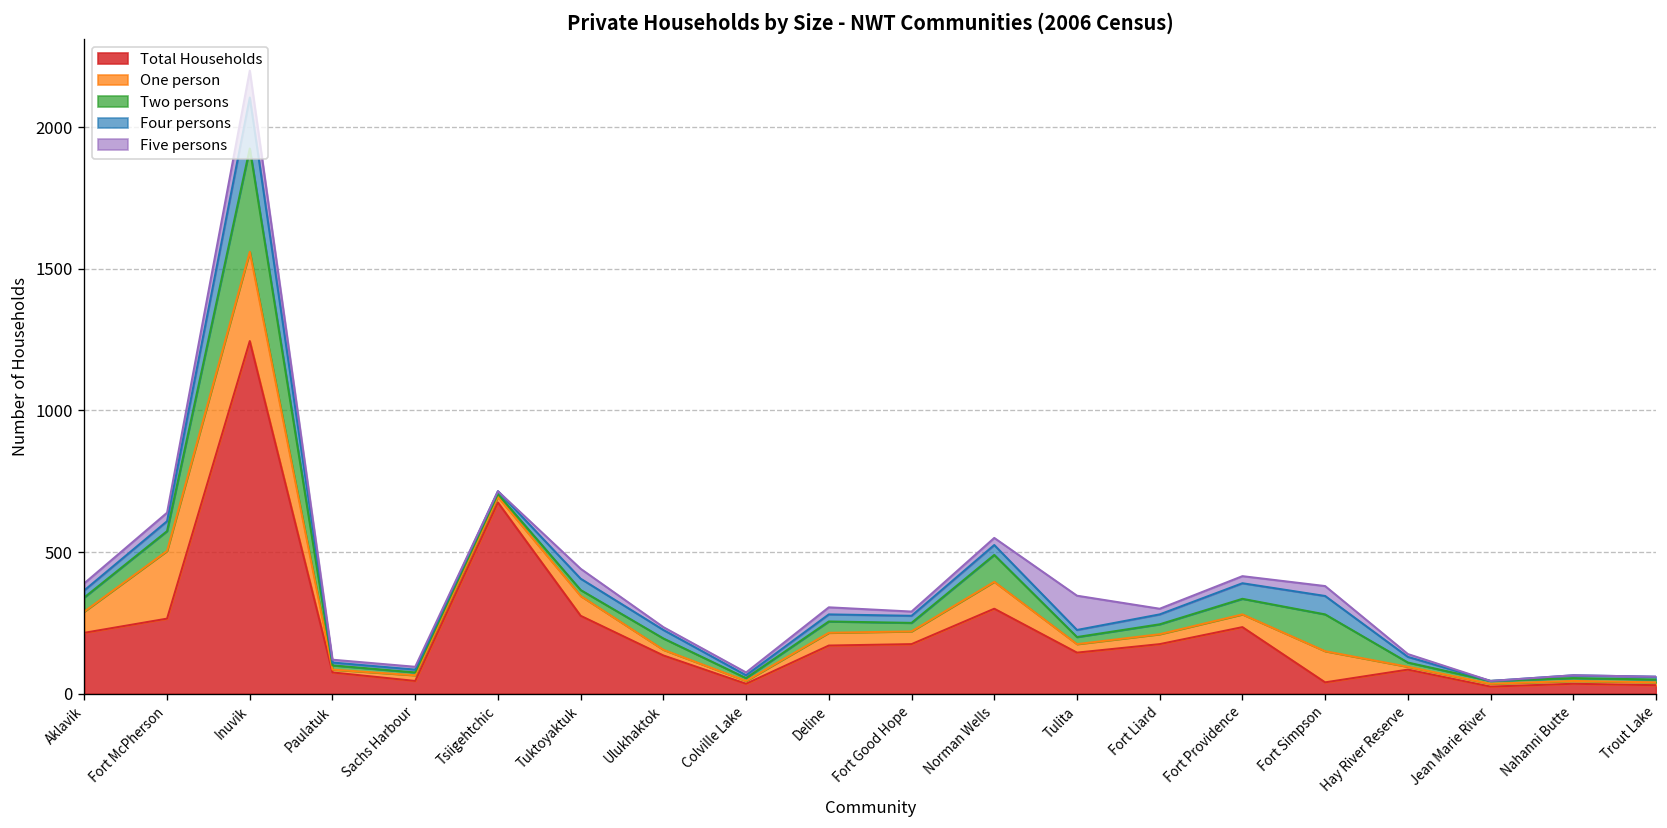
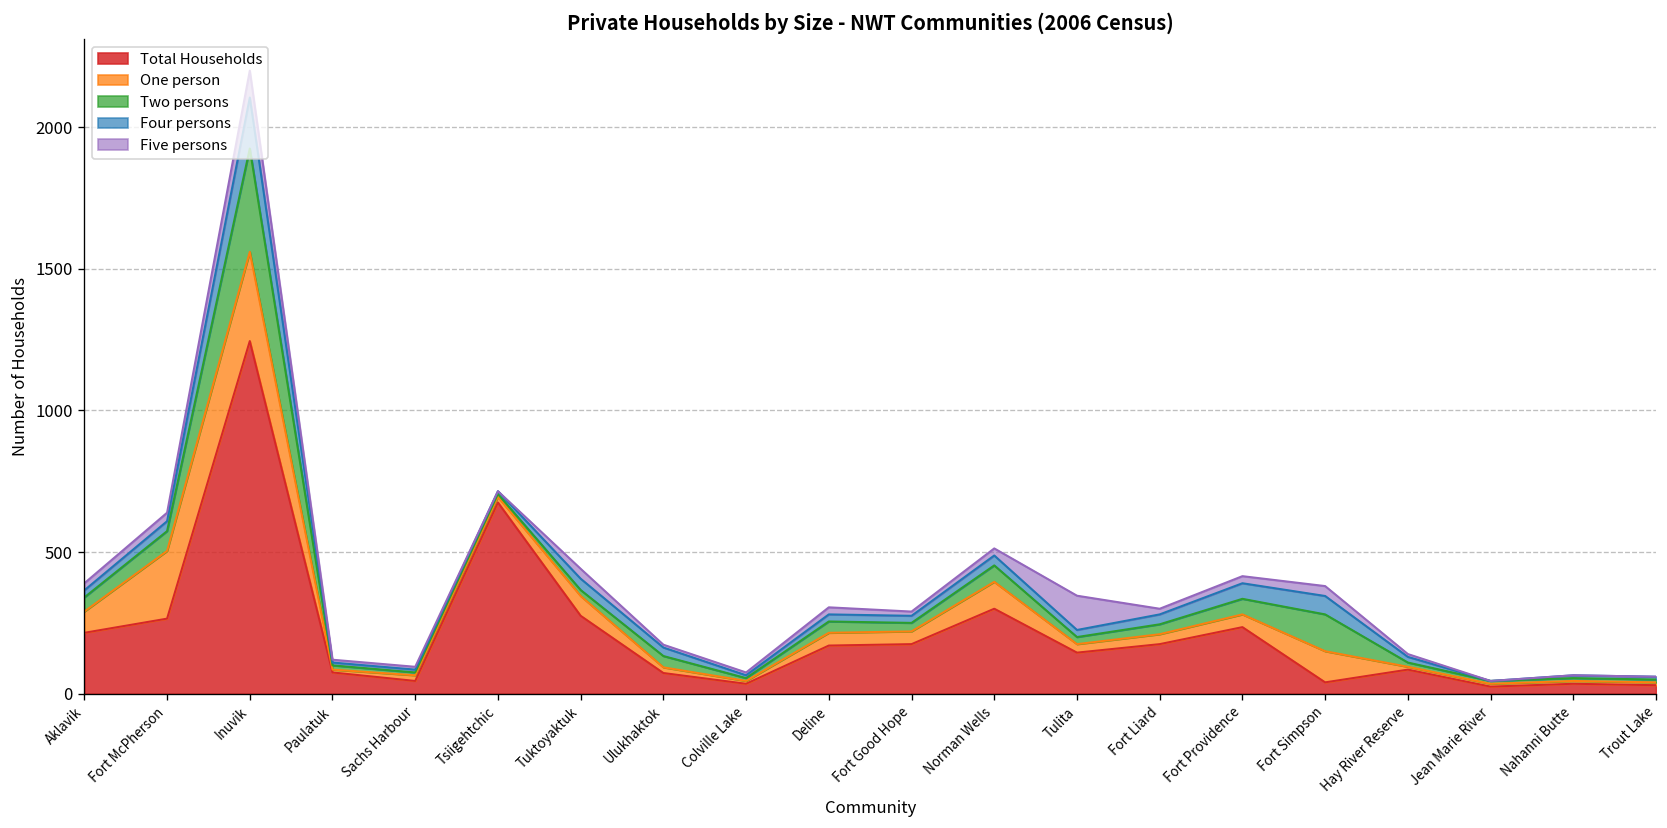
Total Households, Ulukhaktok: 140 -> 70
Two persons, Norman Wells: 100 -> 60
